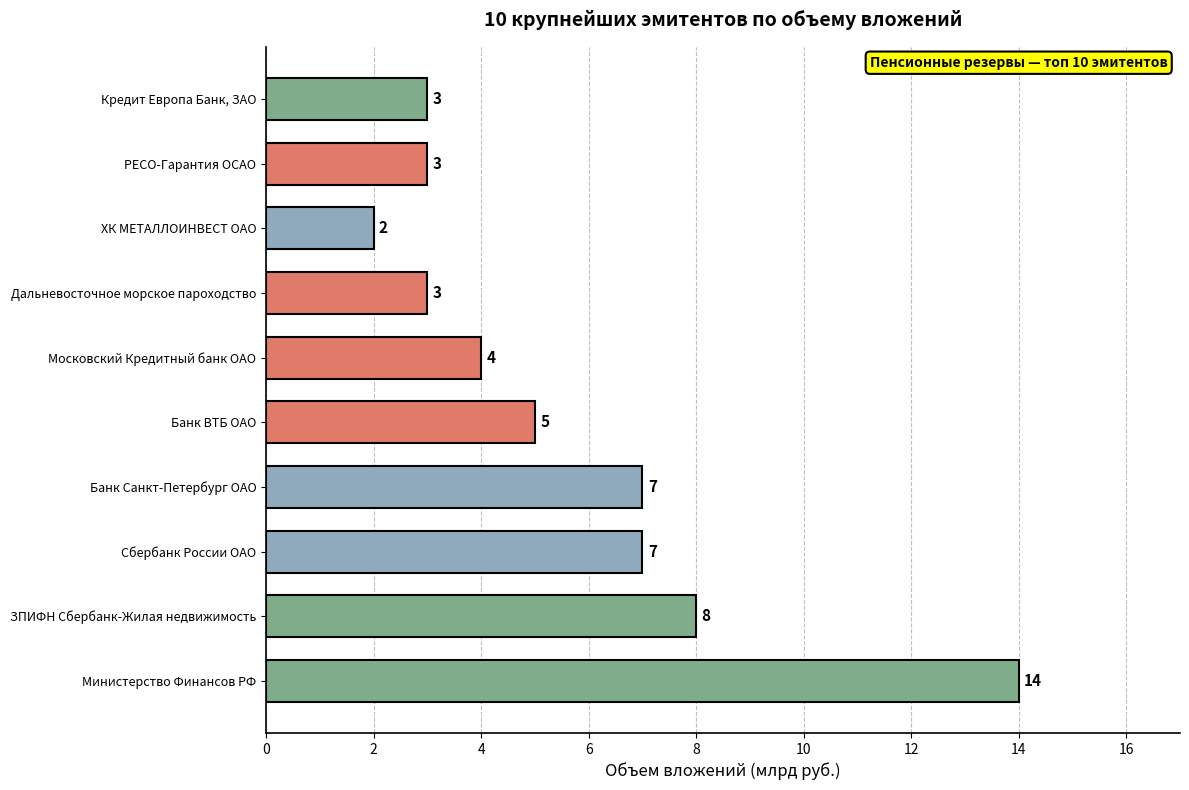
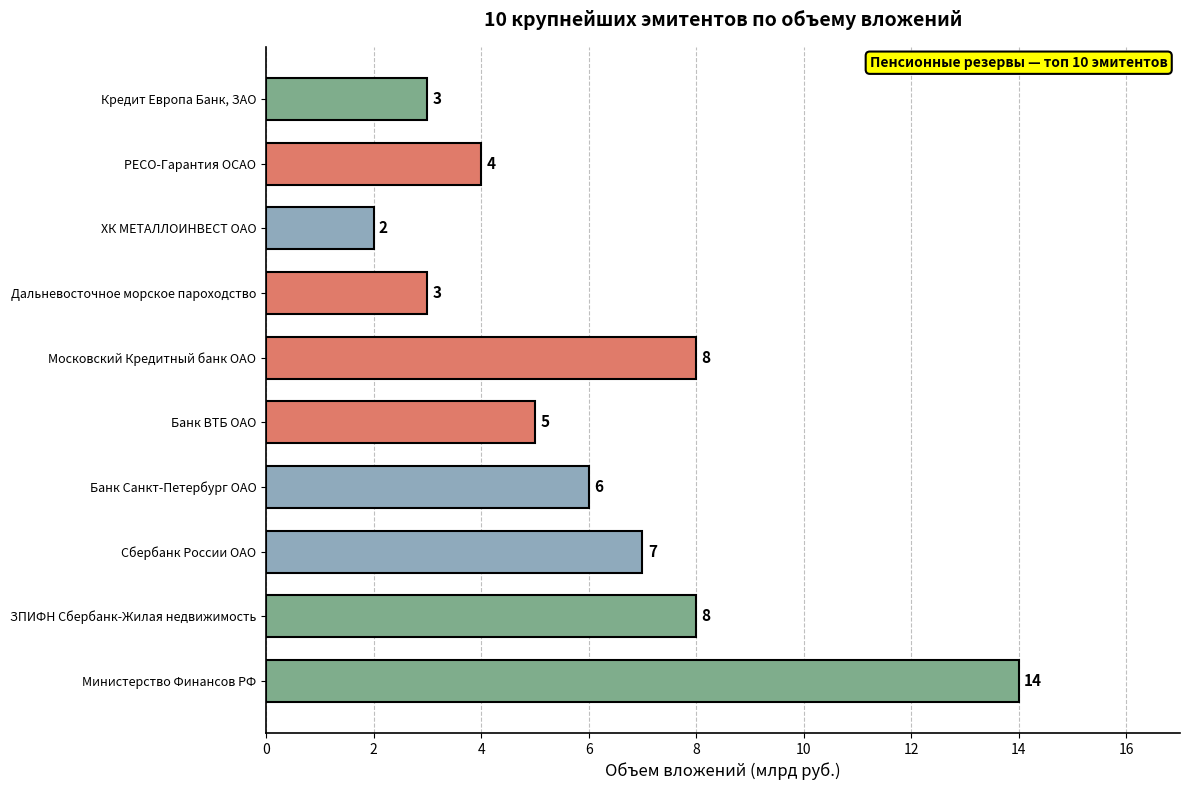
РЕСО-Гарантия ОСАО: 3 -> 4
Московский Кредитный банк ОАО: 4 -> 8
Банк Санкт-Петербург ОАО: 7 -> 6
